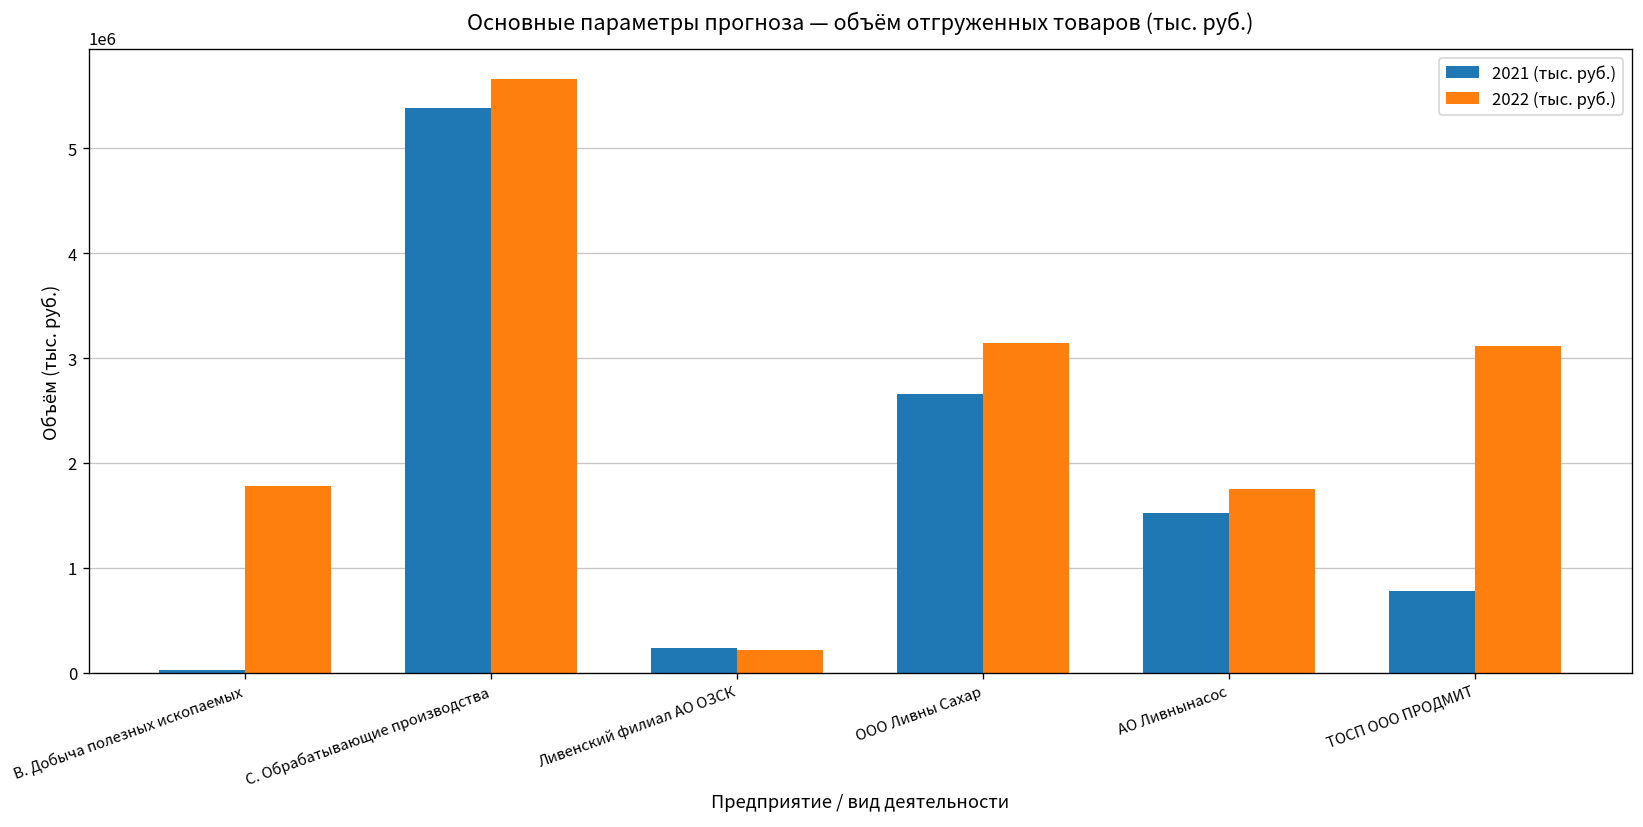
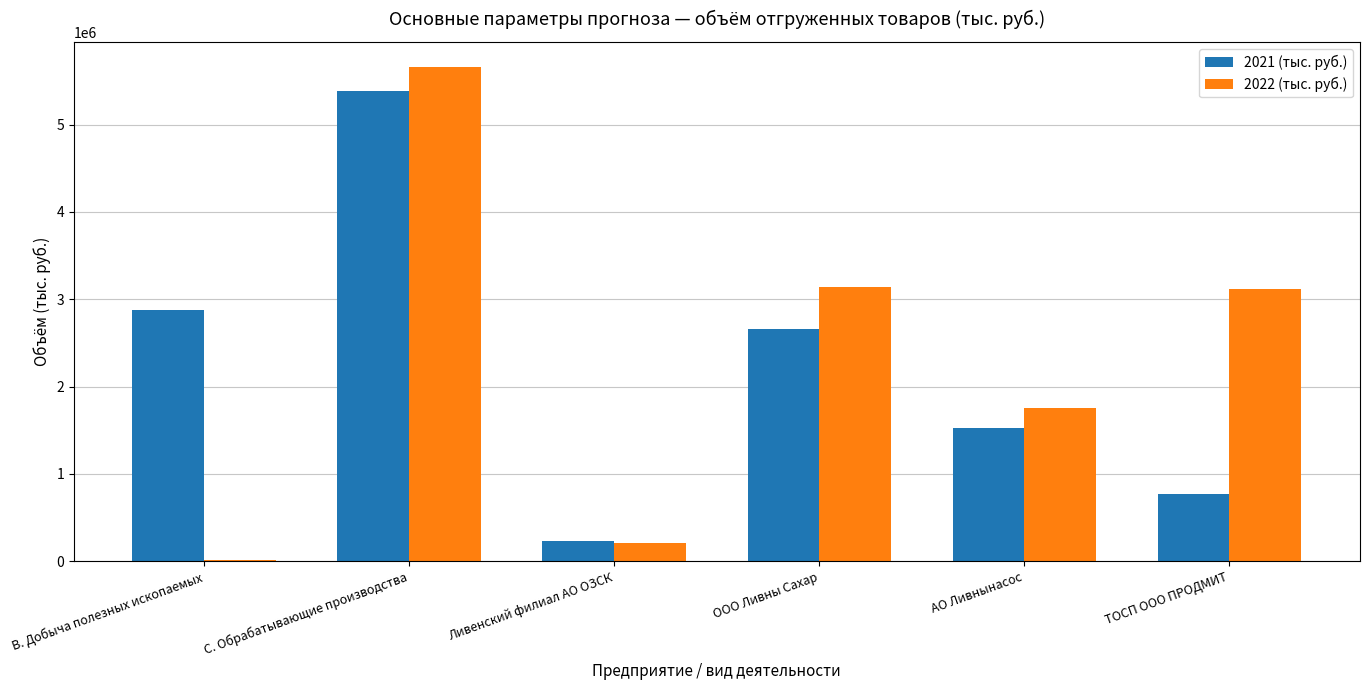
2021 (тыс. руб.), В. Добыча полезных ископаемых: 0 -> 2900000
2022 (тыс. руб.), В. Добыча полезных ископаемых: 1800000 -> 0
